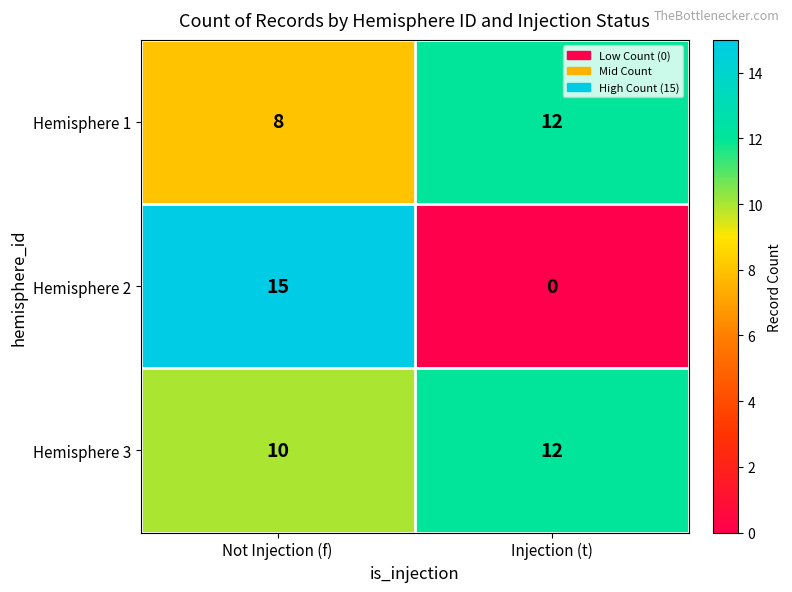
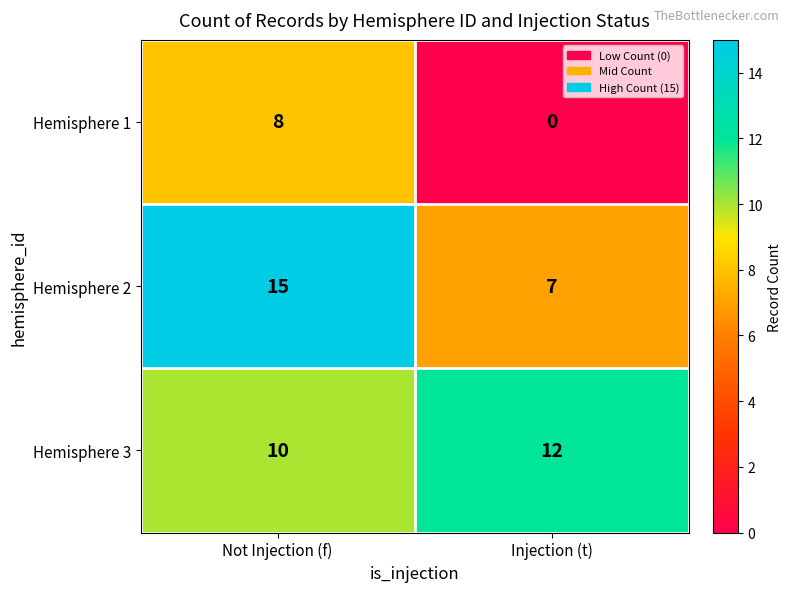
Hemisphere 1, Injection (t): 12 -> 0
Hemisphere 2, Injection (t): 0 -> 7
